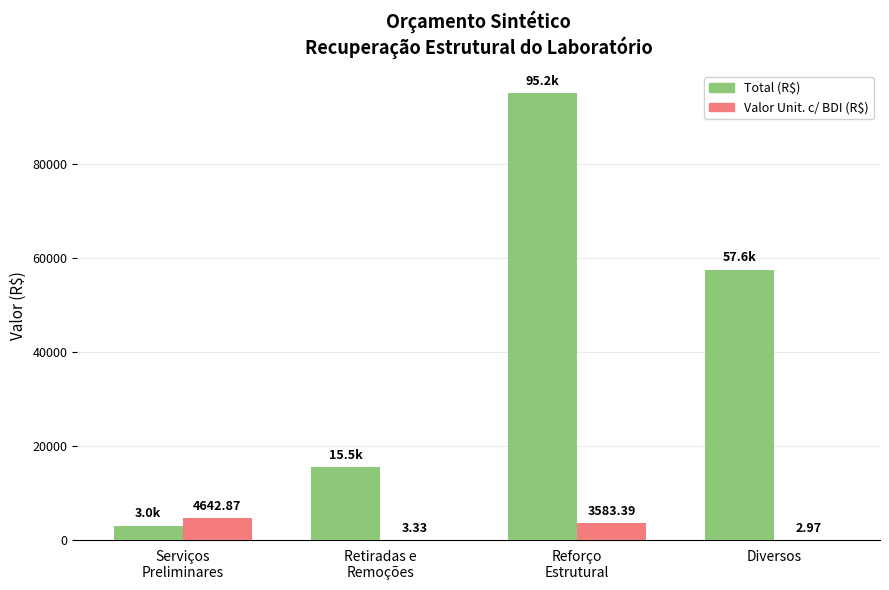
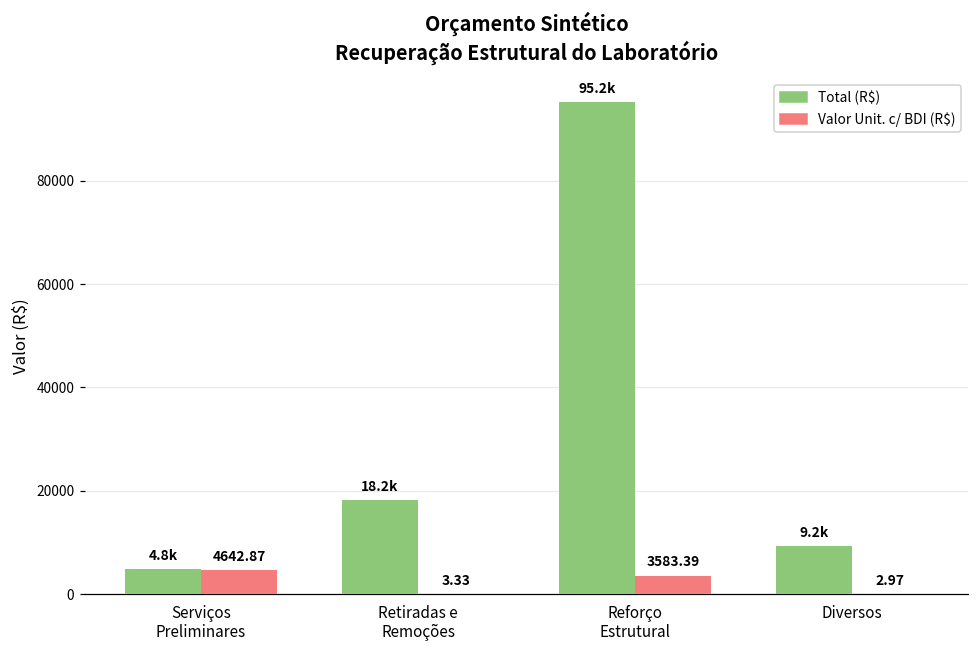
Total (R$), Serviços Preliminares: 3.0k -> 4.8k
Total (R$), Retiradas e Remoções: 15.5k -> 18.2k
Total (R$), Diversos: 57.6k -> 9.2k
